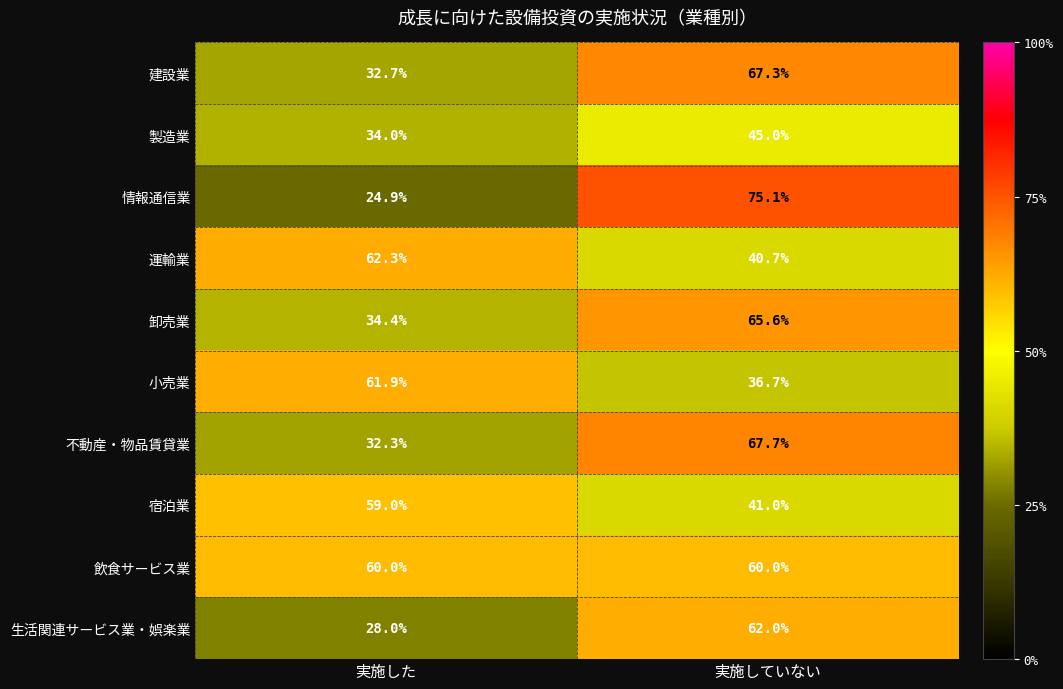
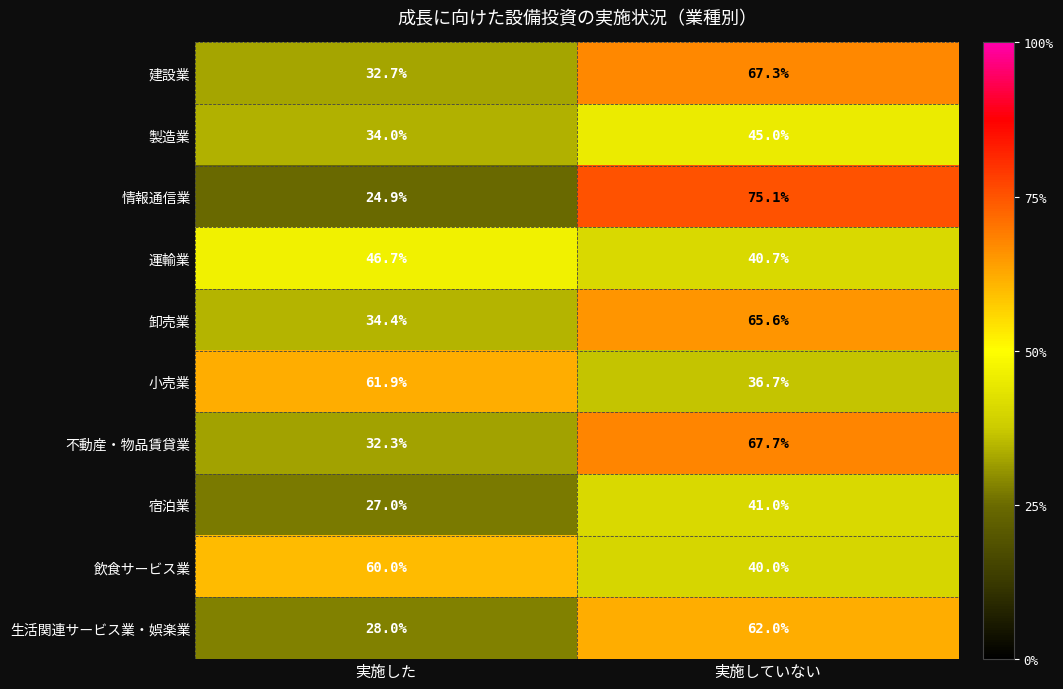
運輸業, 実施した: 62.3% -> 46.7%
宿泊業, 実施した: 59.0% -> 27.0%
飲食サービス業, 実施していない: 60.0% -> 40.0%
